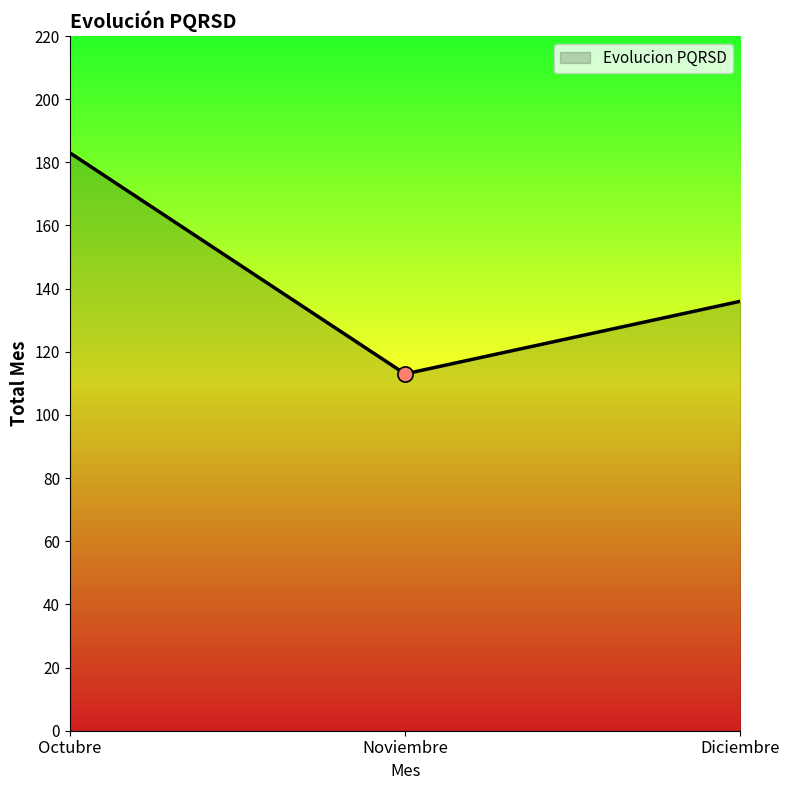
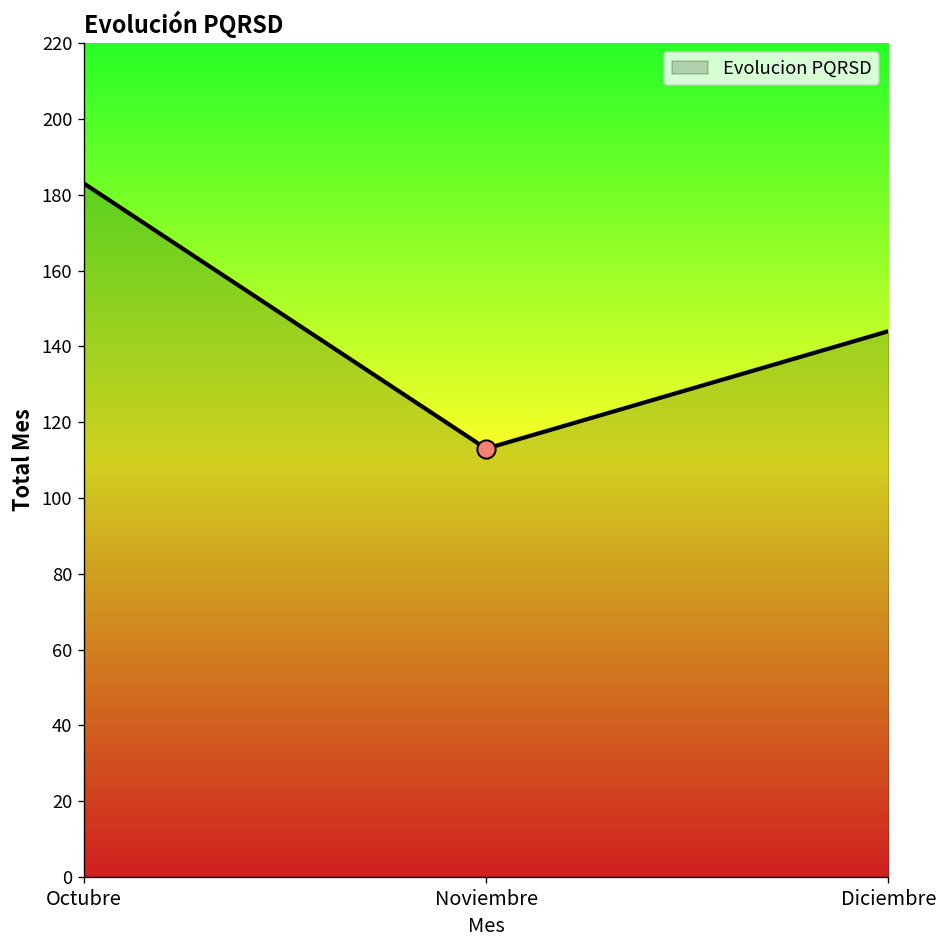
Evolucion PQRSD, Diciembre: 136 -> 144
